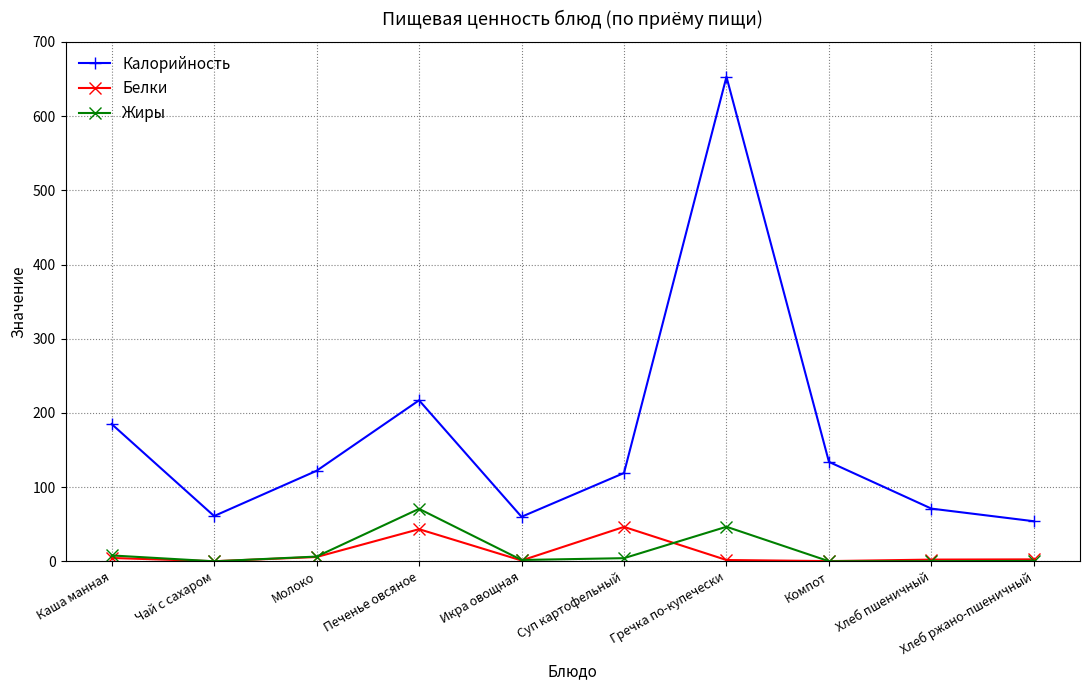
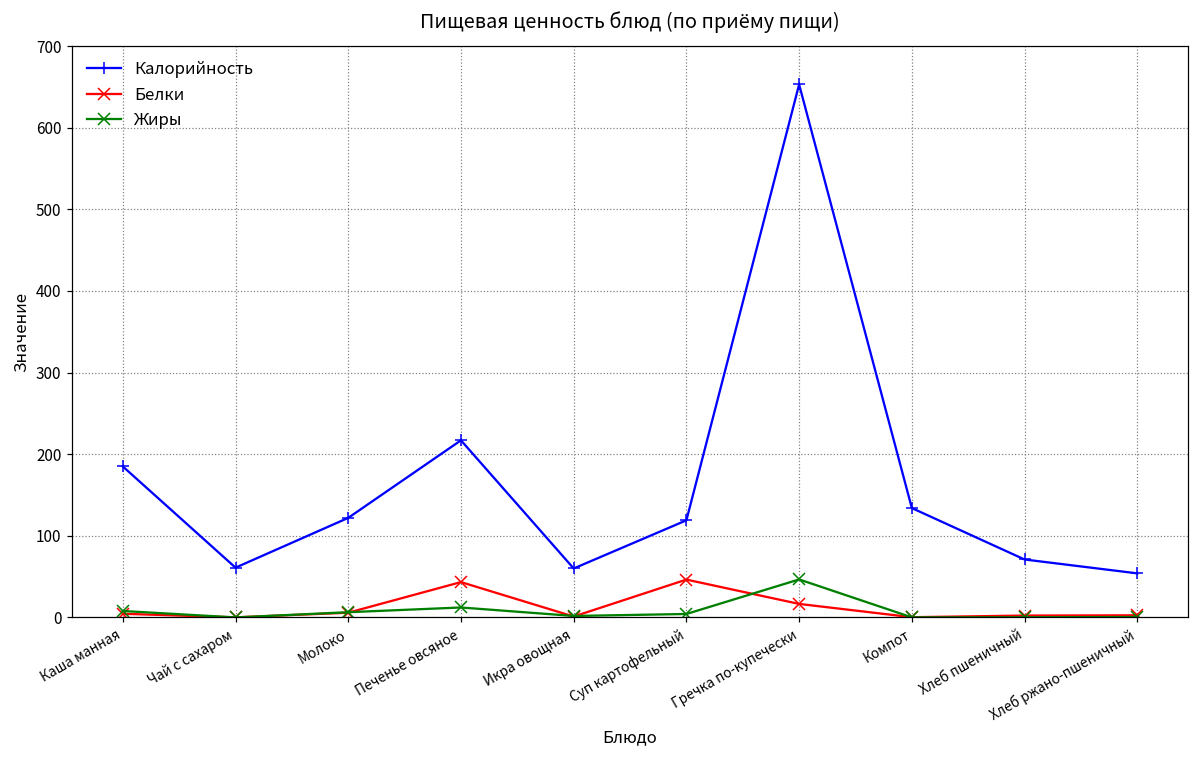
Жиры, Печенье овсяное: 70 -> 10
Белки, Гречка по-купечески: 0 -> 20
